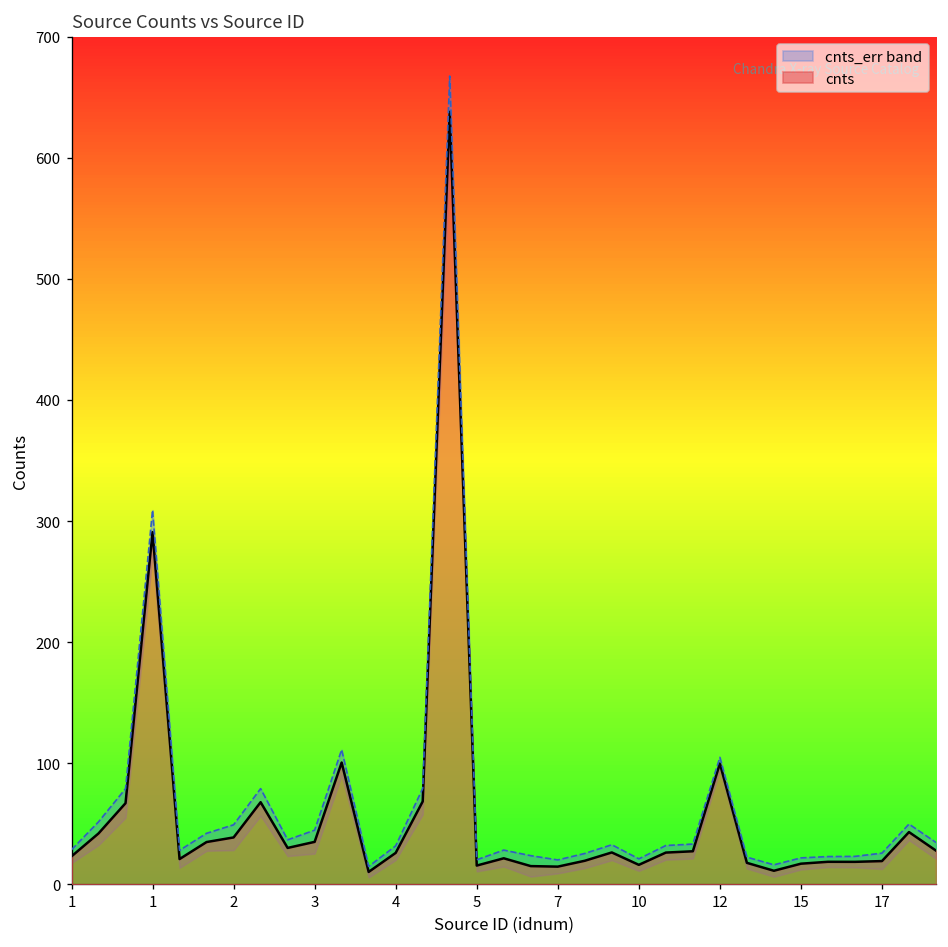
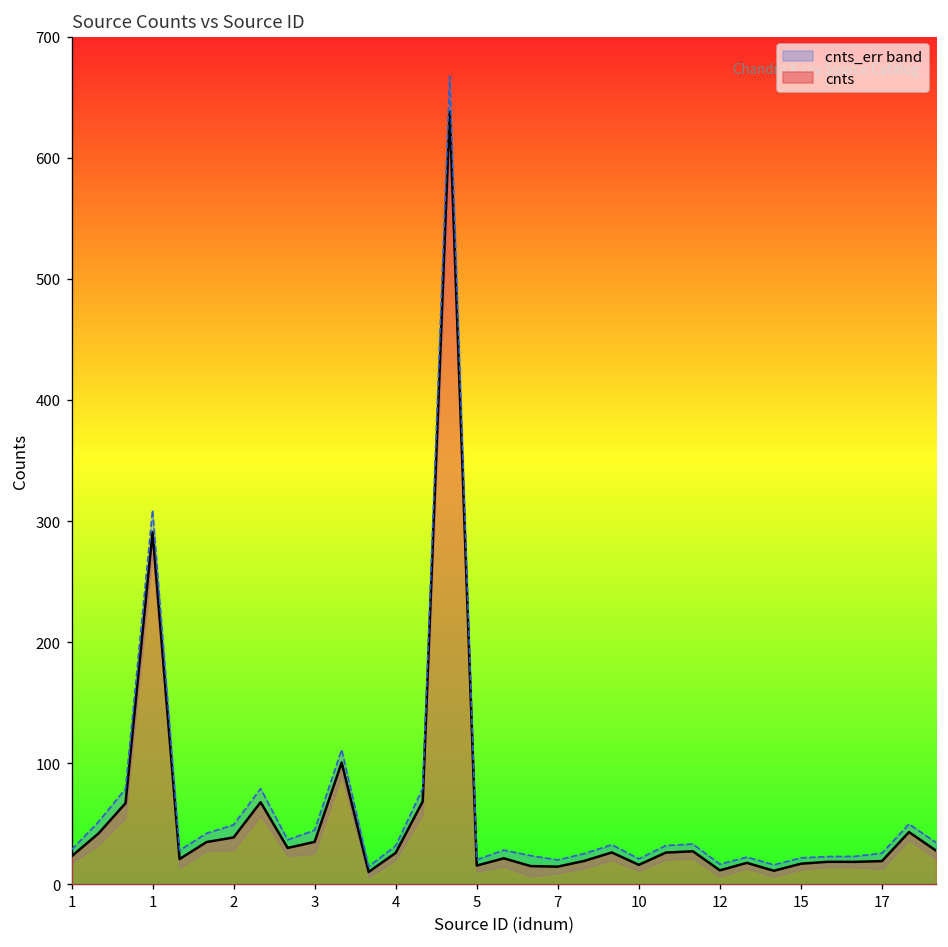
cnts, 12: 100 -> 12
